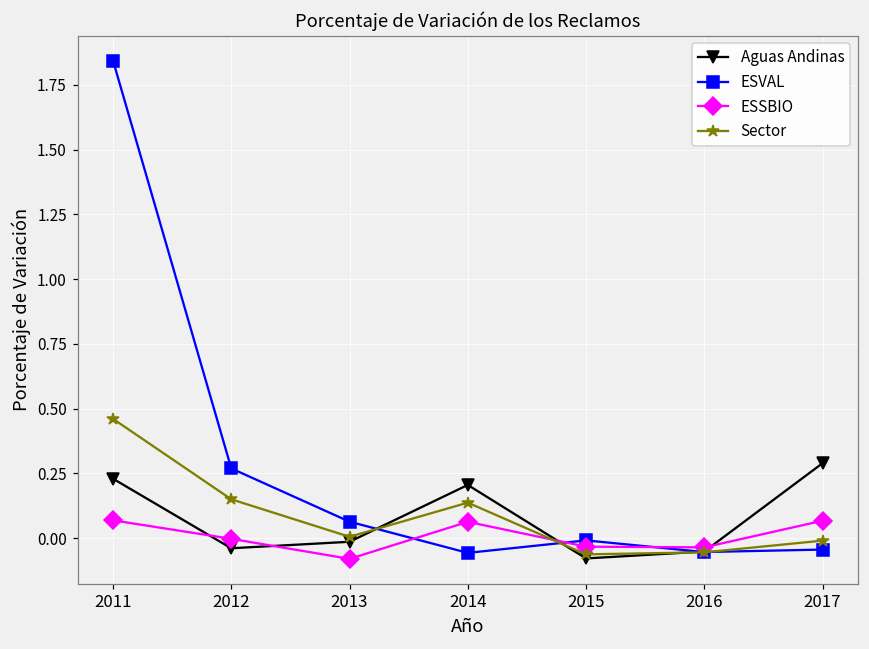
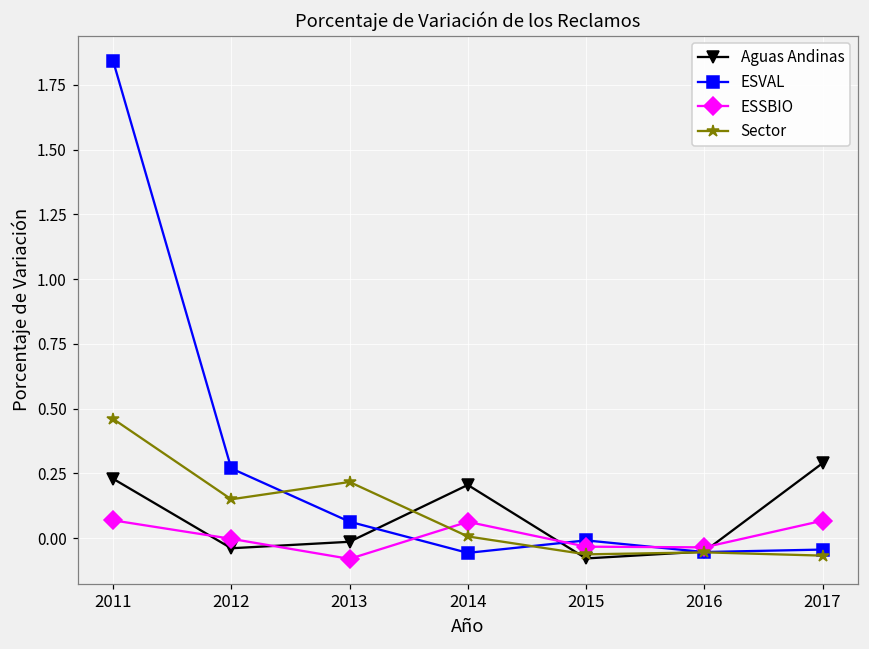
Sector, 2013: 0.00 -> 0.22
Sector, 2014: 0.14 -> 0.01
Sector, 2017: -0.01 -> -0.07
